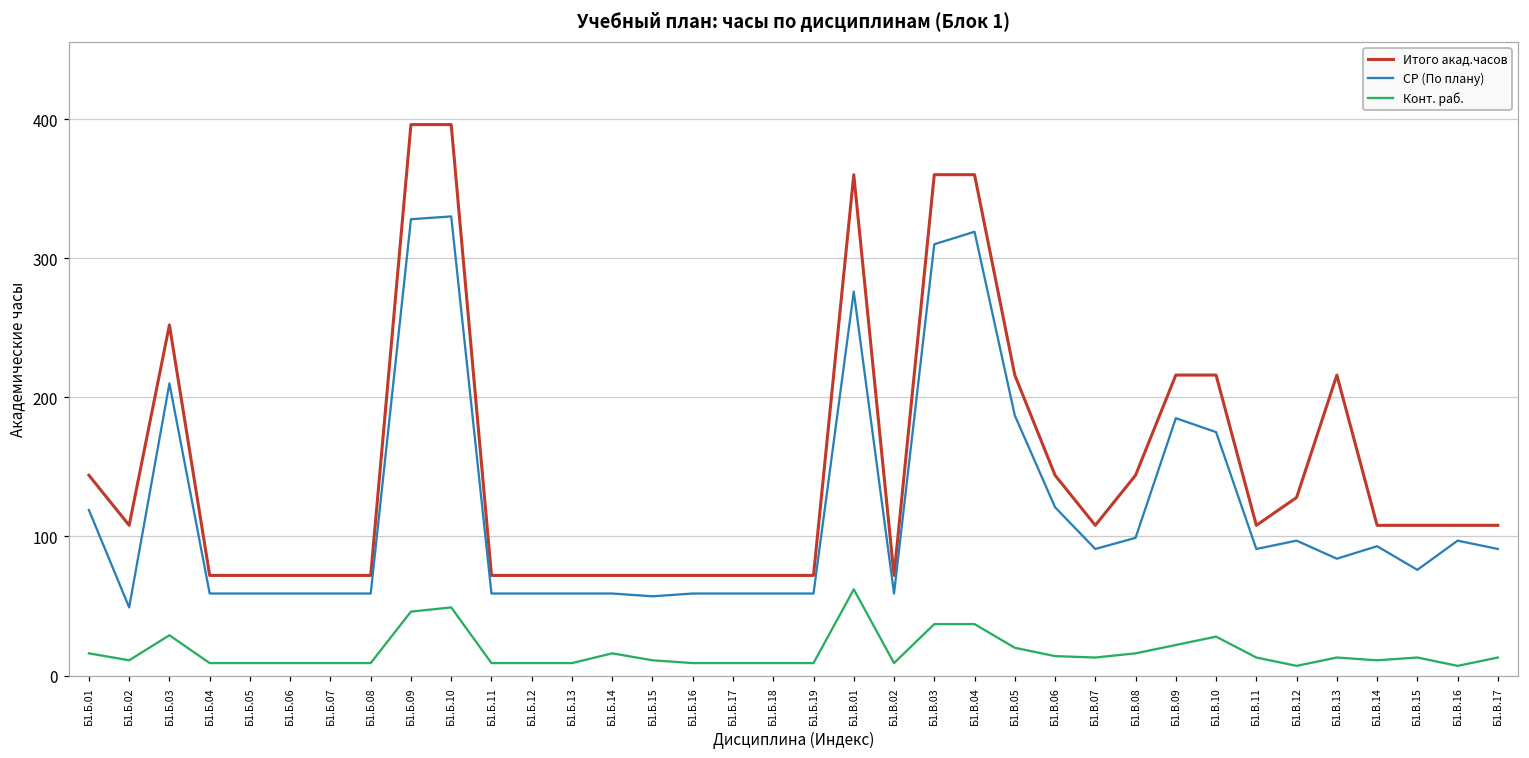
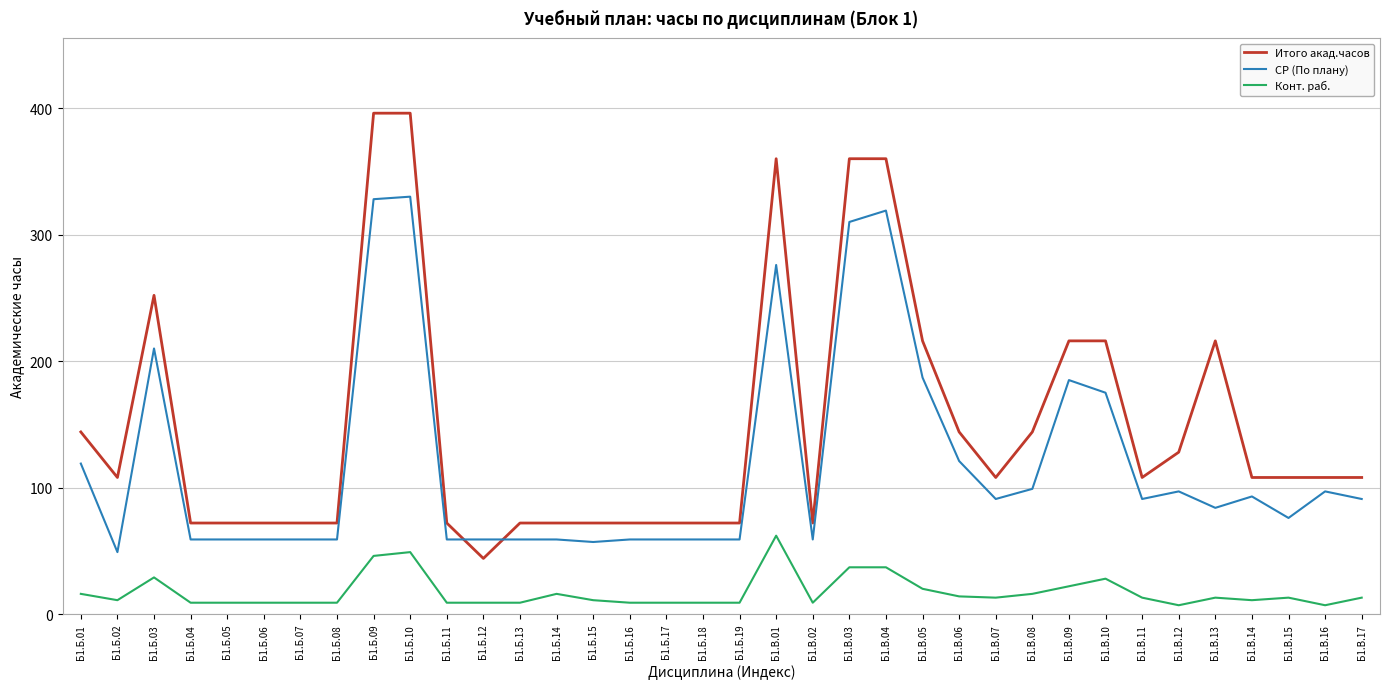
Итого акад.часов, Б1.Б.12: 72 -> 44
